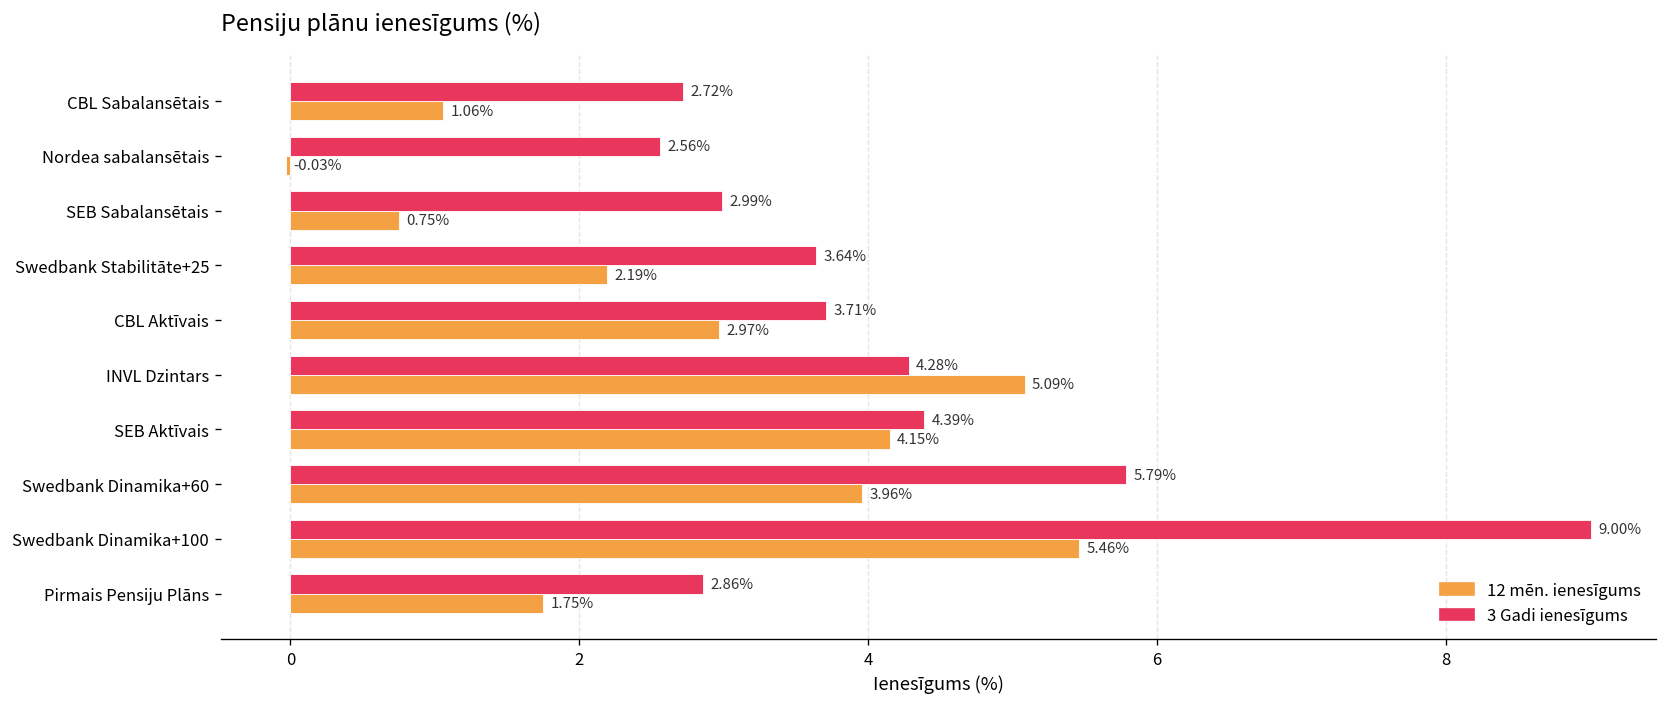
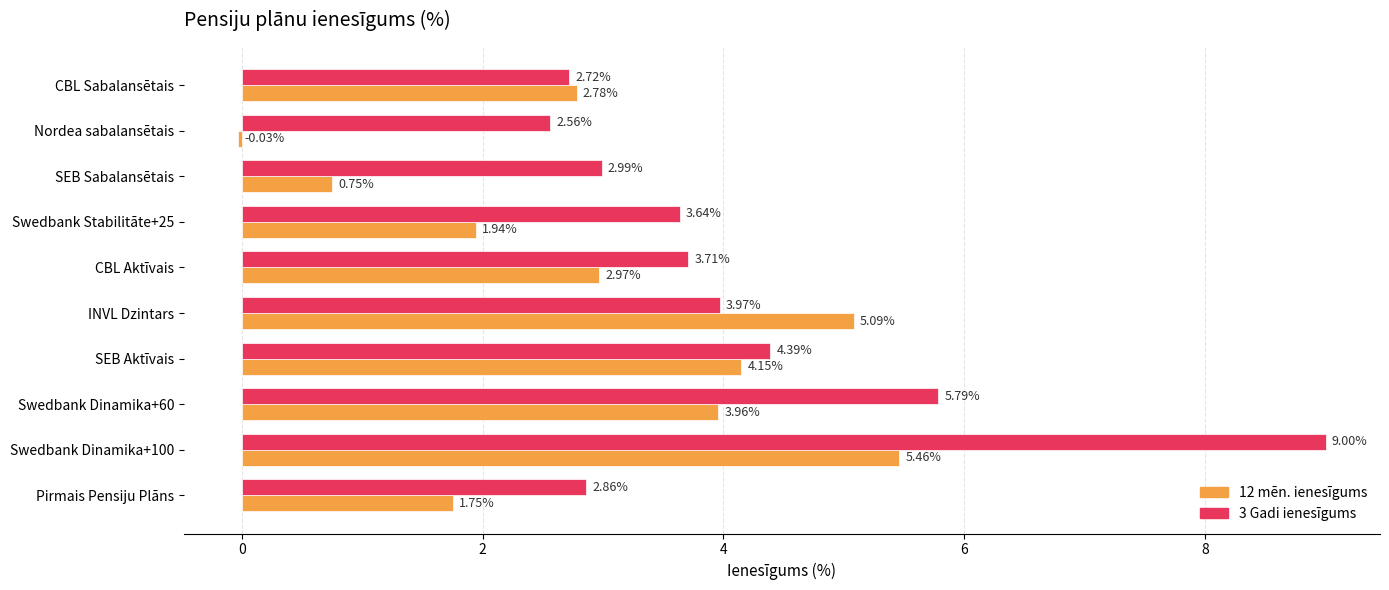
12 mēn. ienesīgums, CBL Sabalansētais: 1.06% -> 2.78%
12 mēn. ienesīgums, Swedbank Stabilitāte+25: 2.19% -> 1.94%
3 Gadi ienesīgums, INVL Dzintars: 4.28% -> 3.97%
